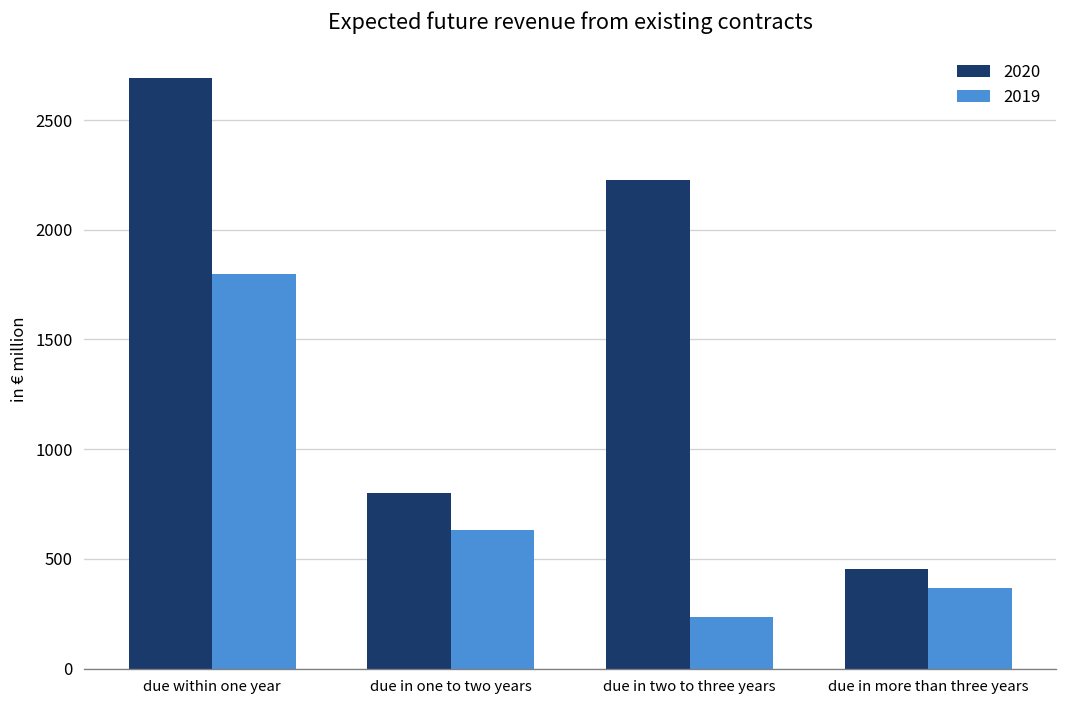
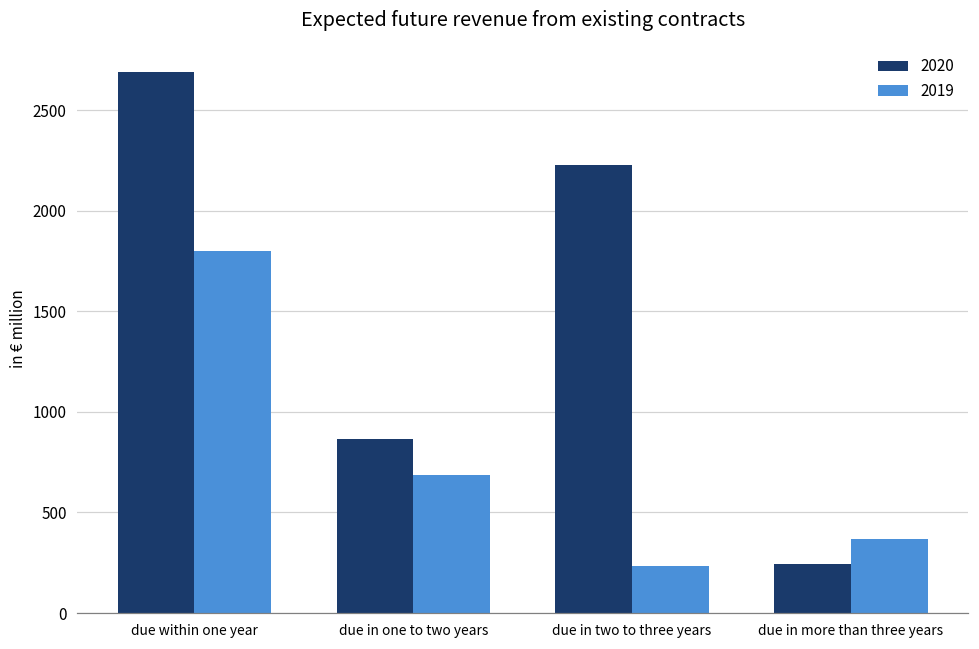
2020, due in one to two years: 800 -> 860
2019, due in one to two years: 630 -> 690
2020, due in more than three years: 460 -> 240
